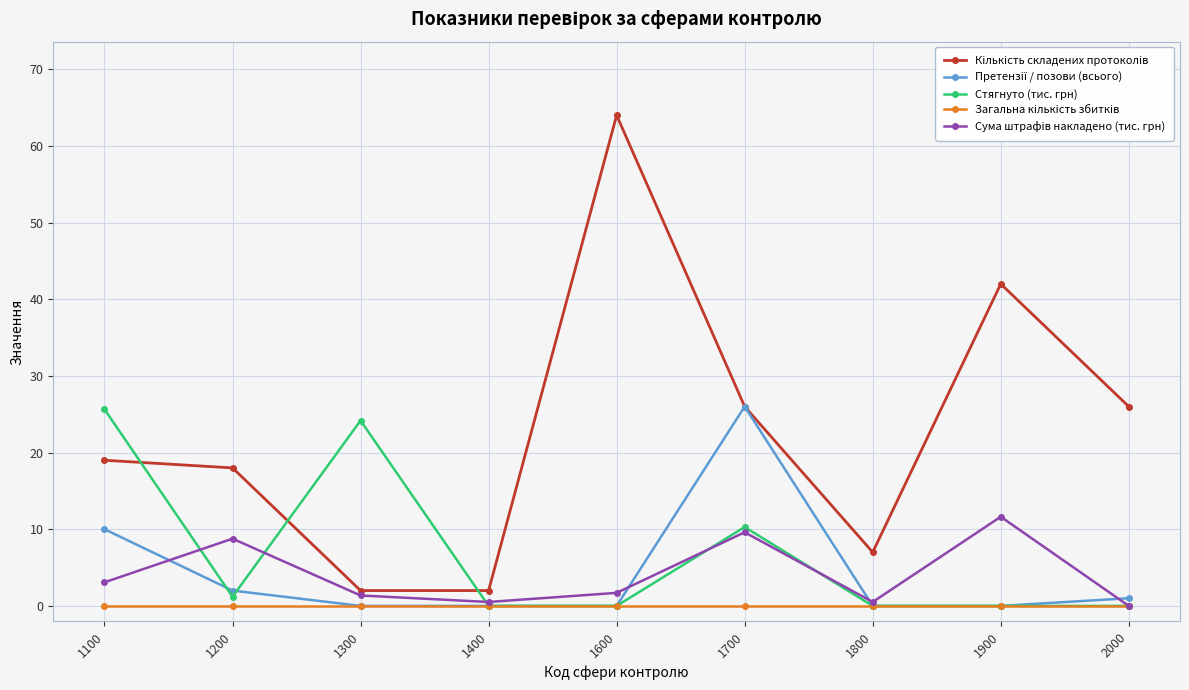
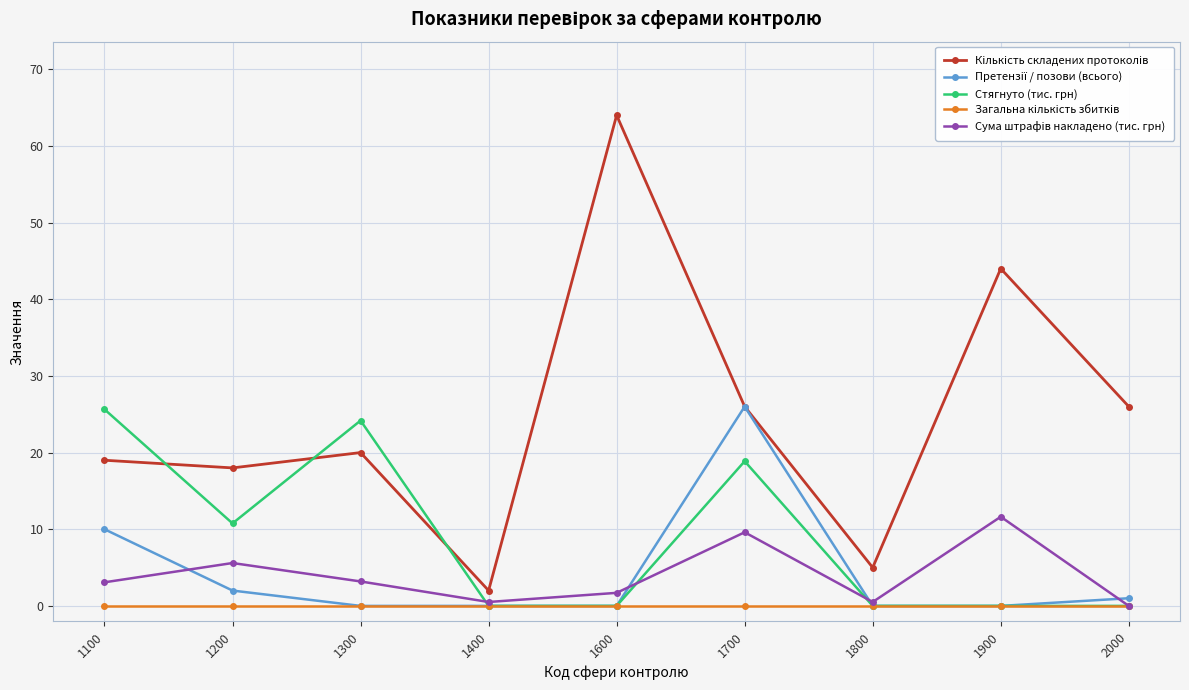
Стягнуто (тис. грн), 1200: 1 -> 11
Сума штрафів накладено (тис. грн), 1200: 9 -> 6
Кількість складених протоколів, 1300: 2 -> 20
Сума штрафів накладено (тис. грн), 1300: 1 -> 3
Стягнуто (тис. грн), 1700: 10 -> 19
Кількість складених протоколів, 1800: 7 -> 5
Кількість складених протоколів, 1900: 42 -> 44
